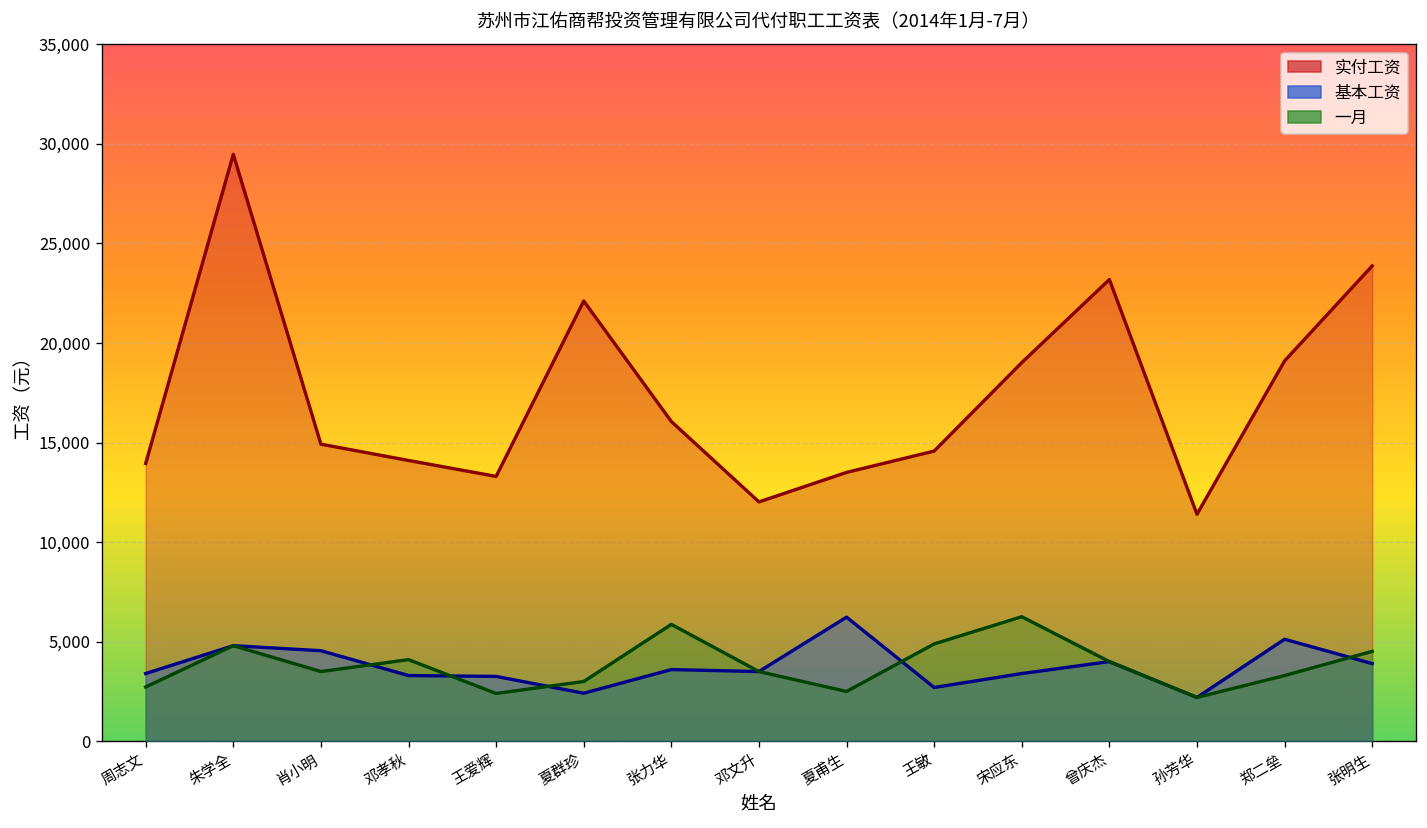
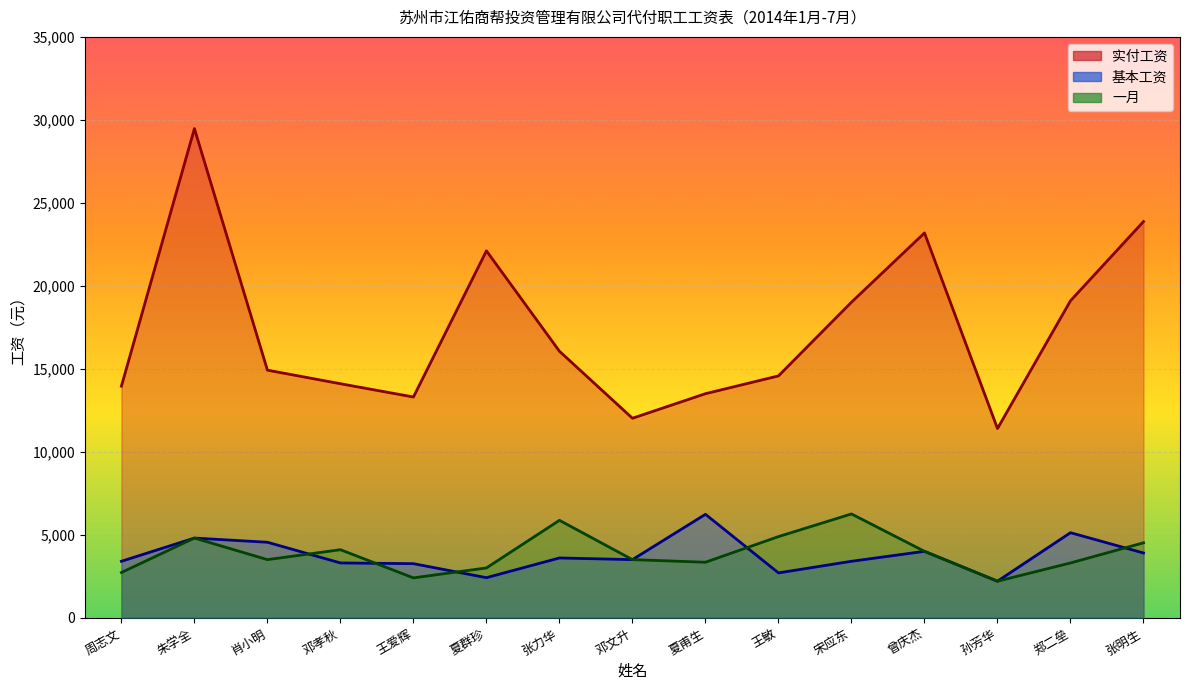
一月, 夏甫生: 2,500 -> 3,300
